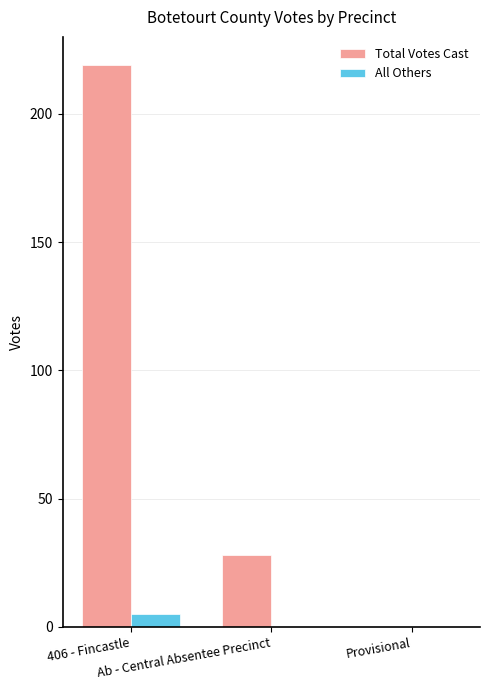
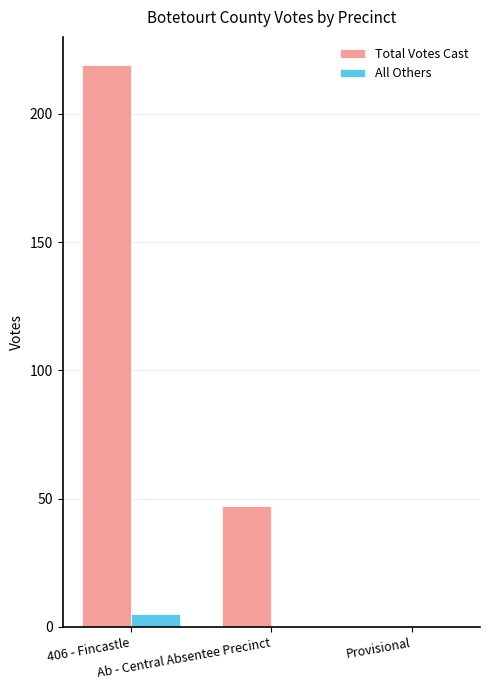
Total Votes Cast, Ab - Central Absentee Precinct: 28 -> 47
